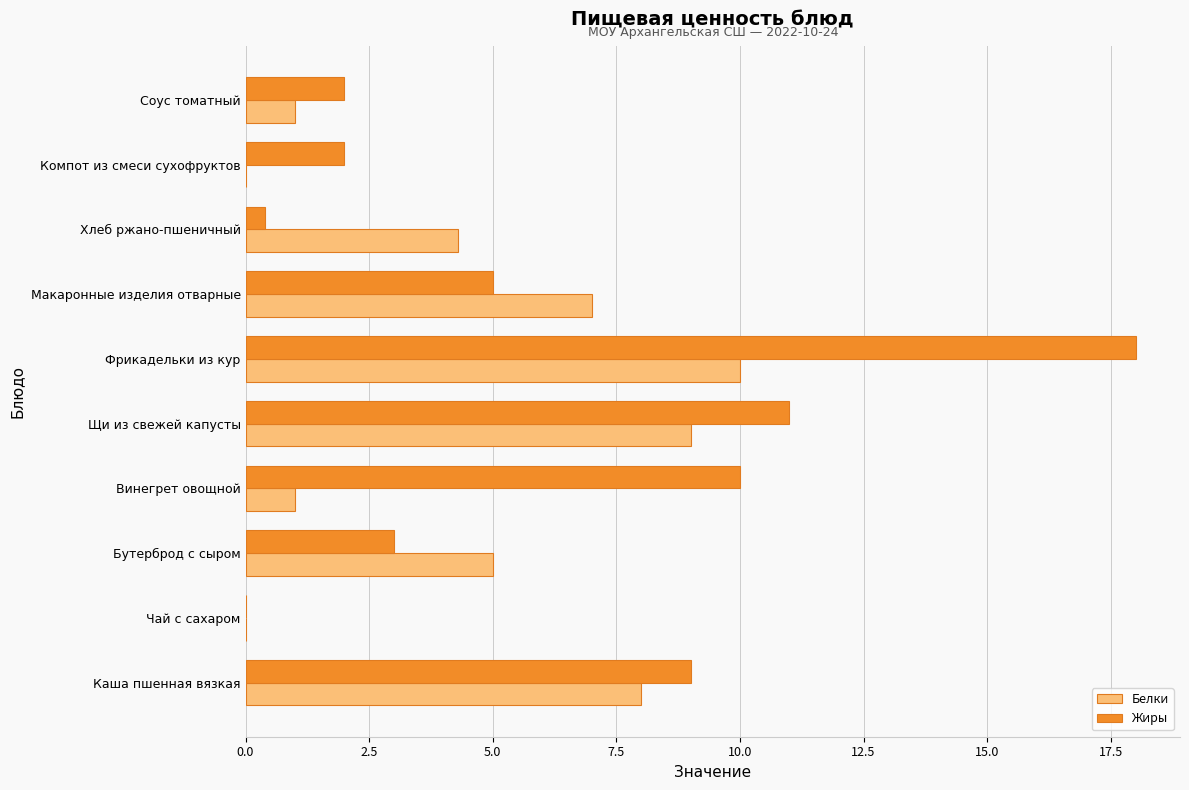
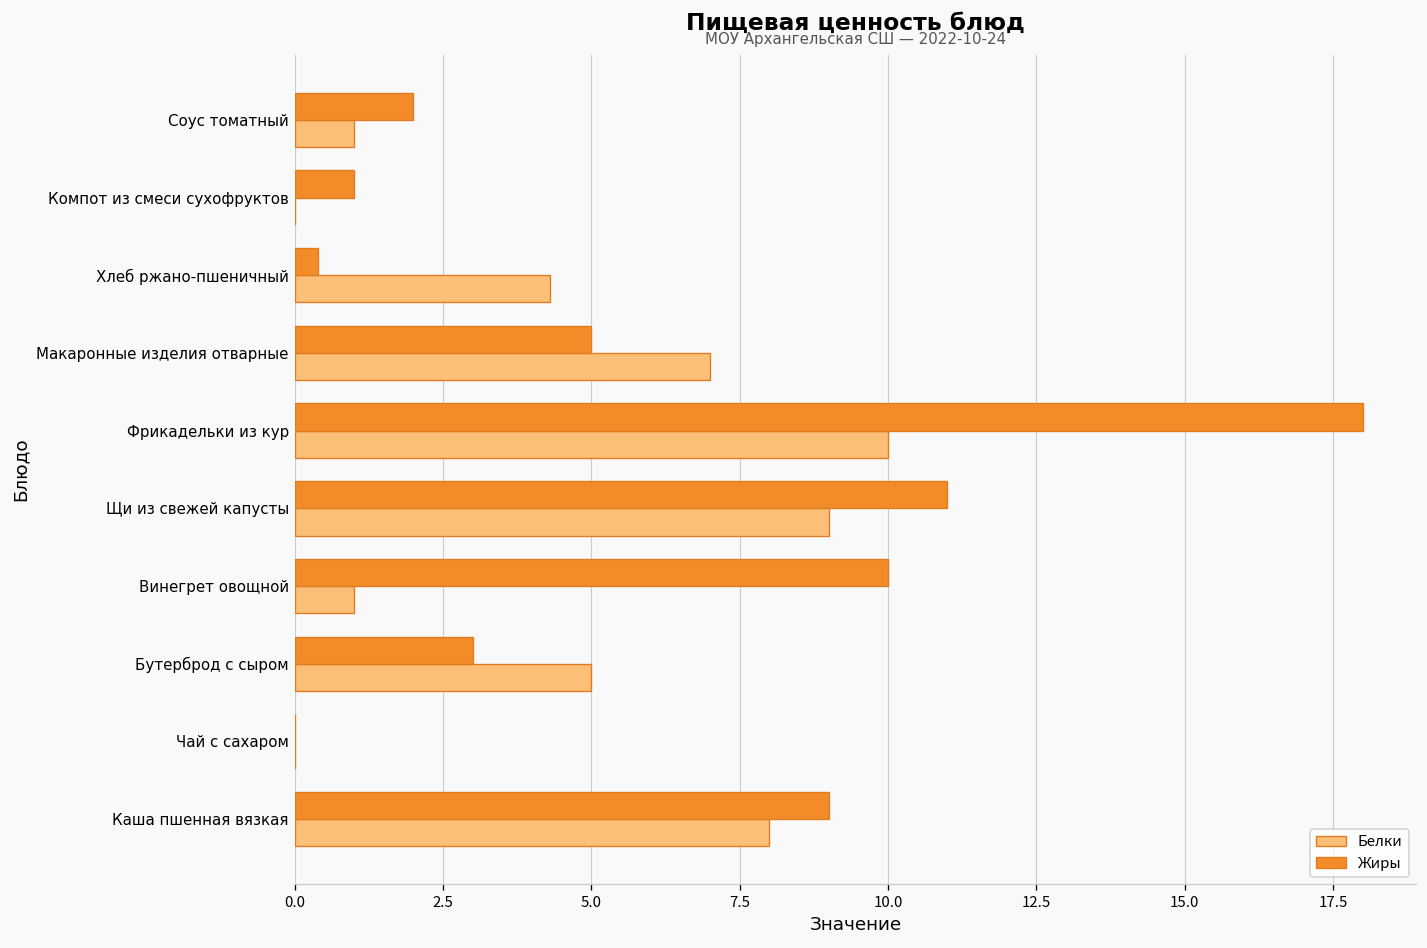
Жиры, Компот из смеси сухофруктов: 2 -> 1
